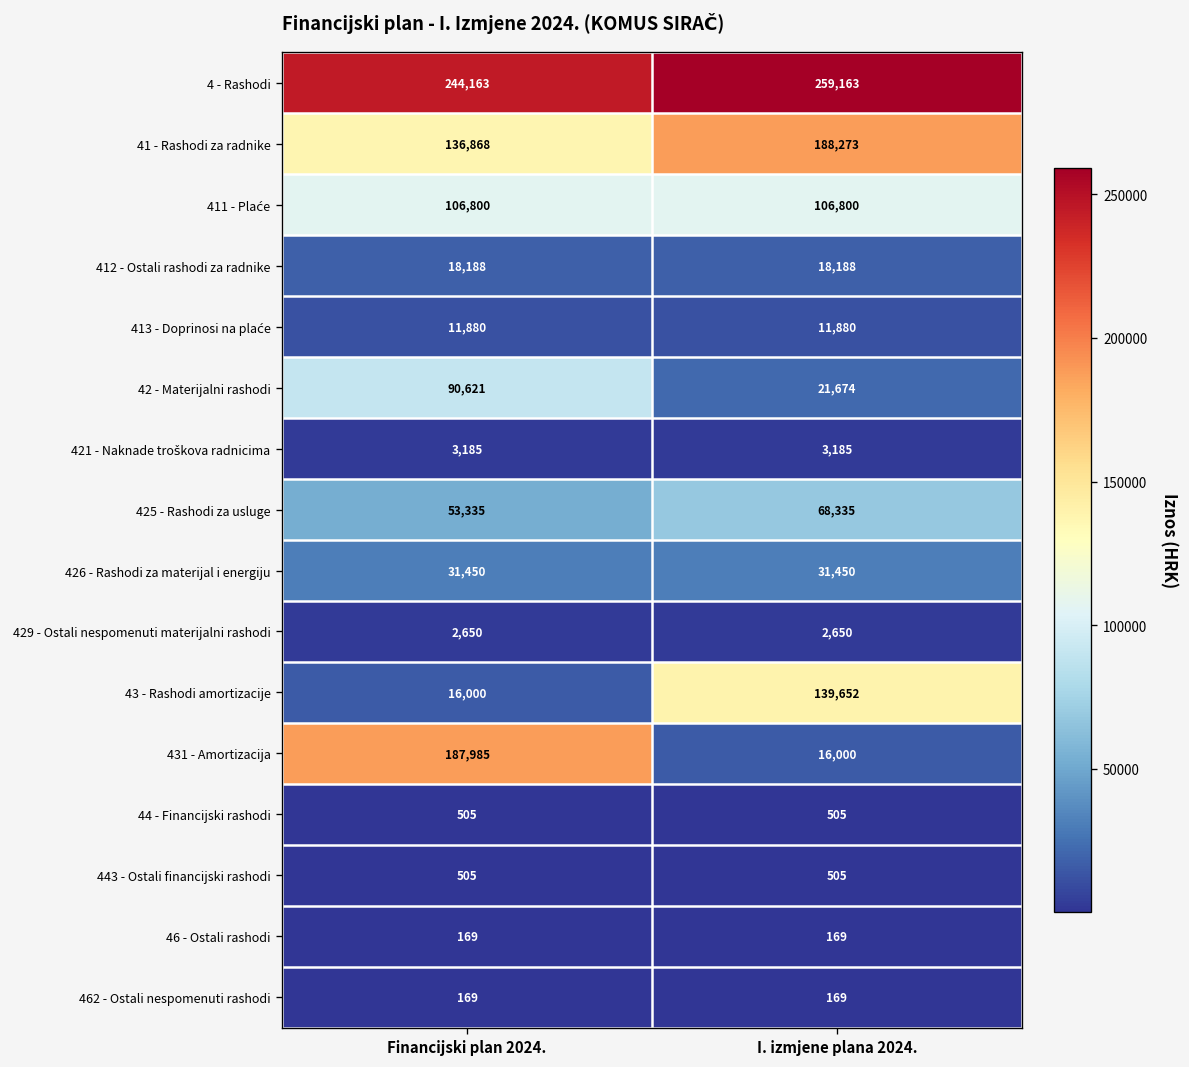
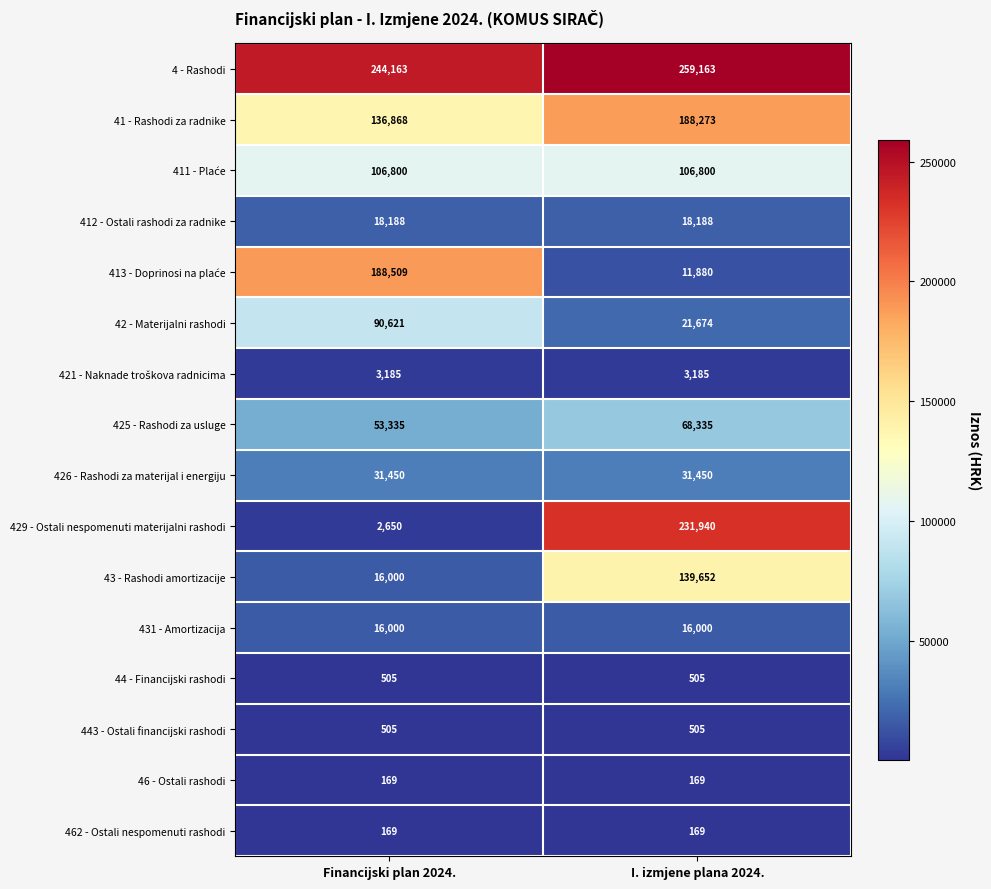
413 - Doprinosi na plaće, Financijski plan 2024.: 11,880 -> 188,509
429 - Ostali nespomenuti materijalni rashodi, I. izmjene plana 2024.: 2,650 -> 231,940
431 - Amortizacija, Financijski plan 2024.: 187,985 -> 16,000
